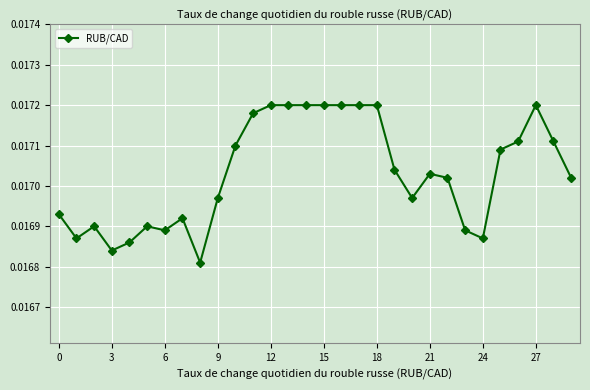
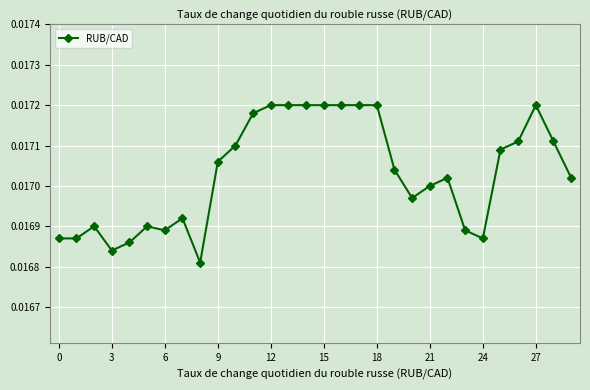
0: 0.01693 -> 0.01687
9: 0.01697 -> 0.01706
21: 0.01703 -> 0.01700
